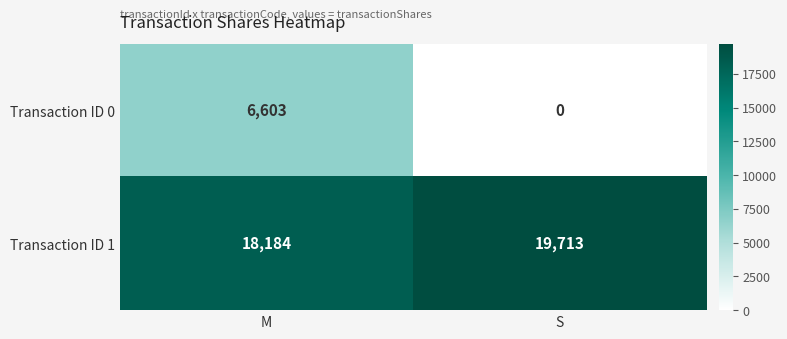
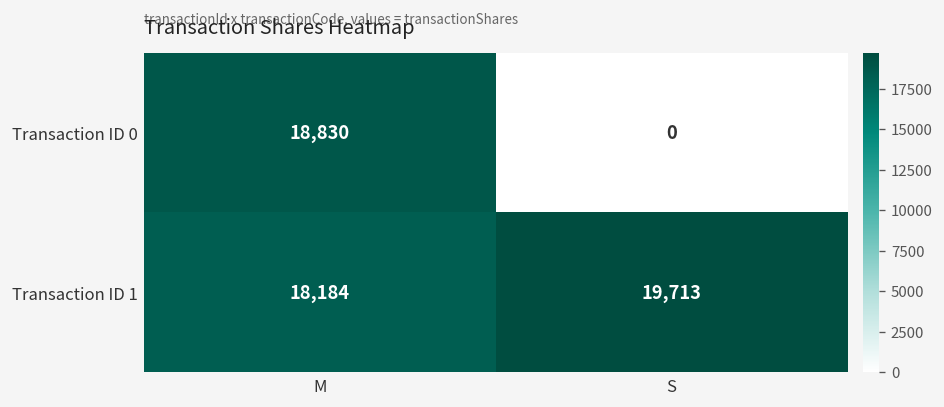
Transaction ID 0, M: 6,603 -> 18,830
